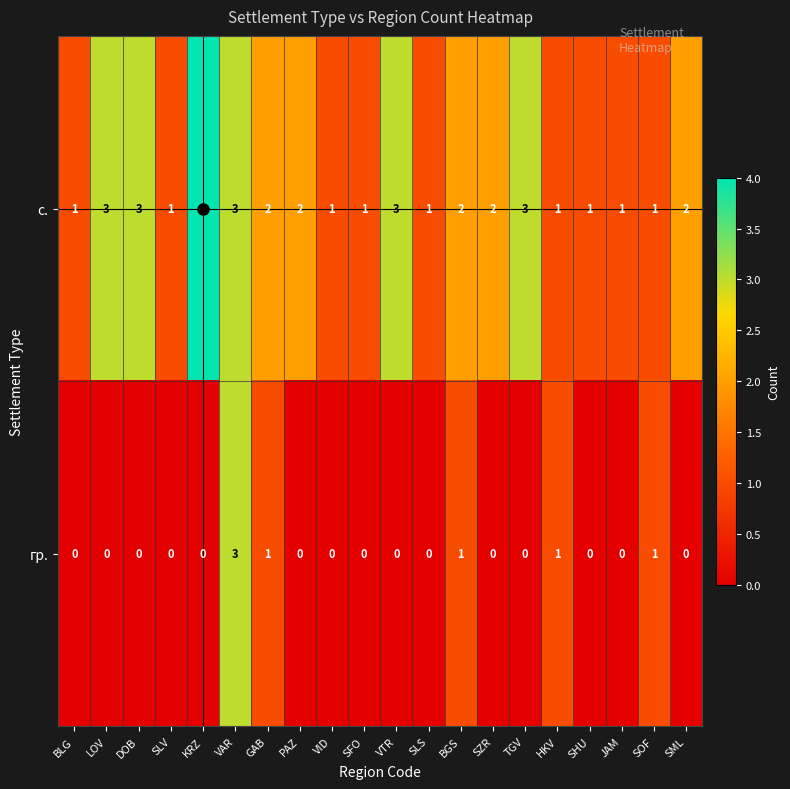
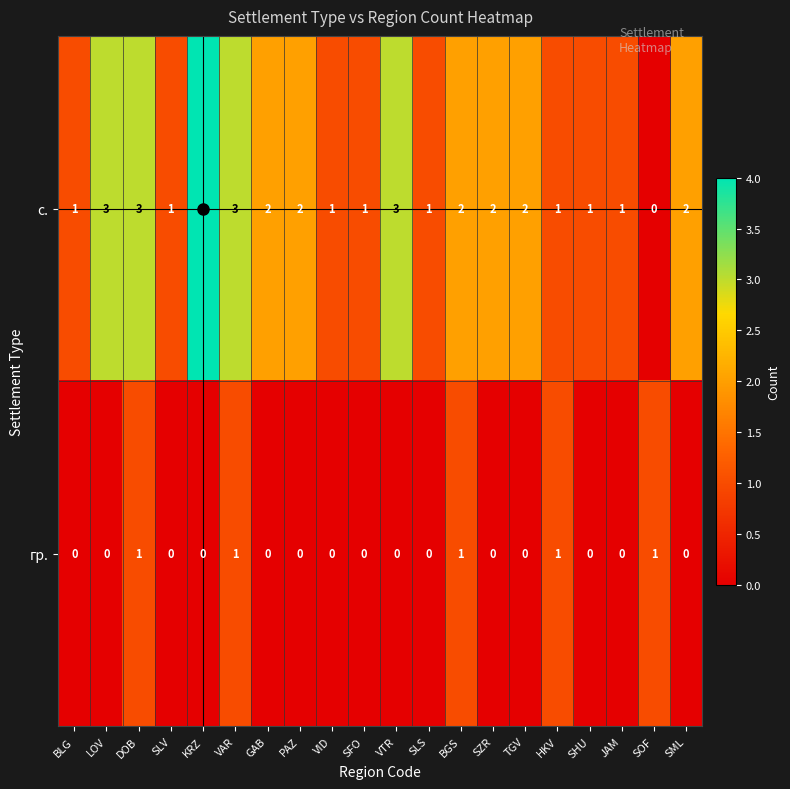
с., TGV: 3 -> 2
с., SOF: 1 -> 0
гр., DOB: 0 -> 1
гр., VAR: 3 -> 1
гр., GAB: 1 -> 0
